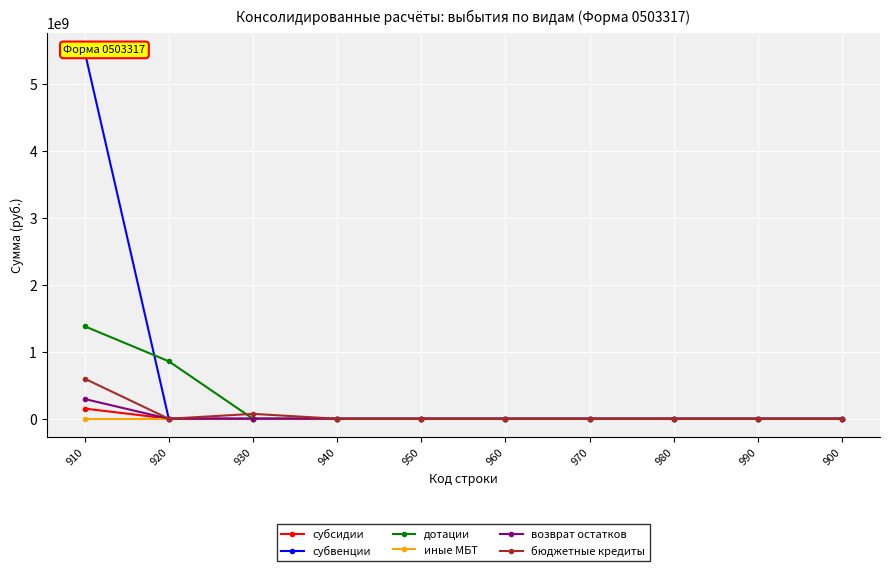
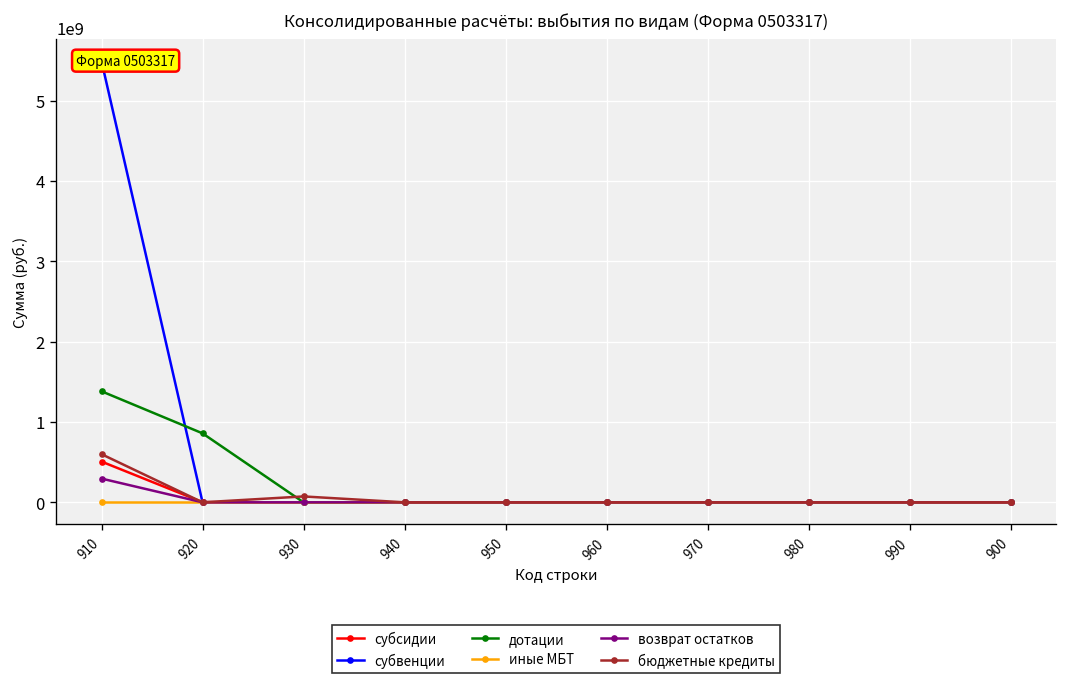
субсидии, 910: 200000000 -> 500000000
